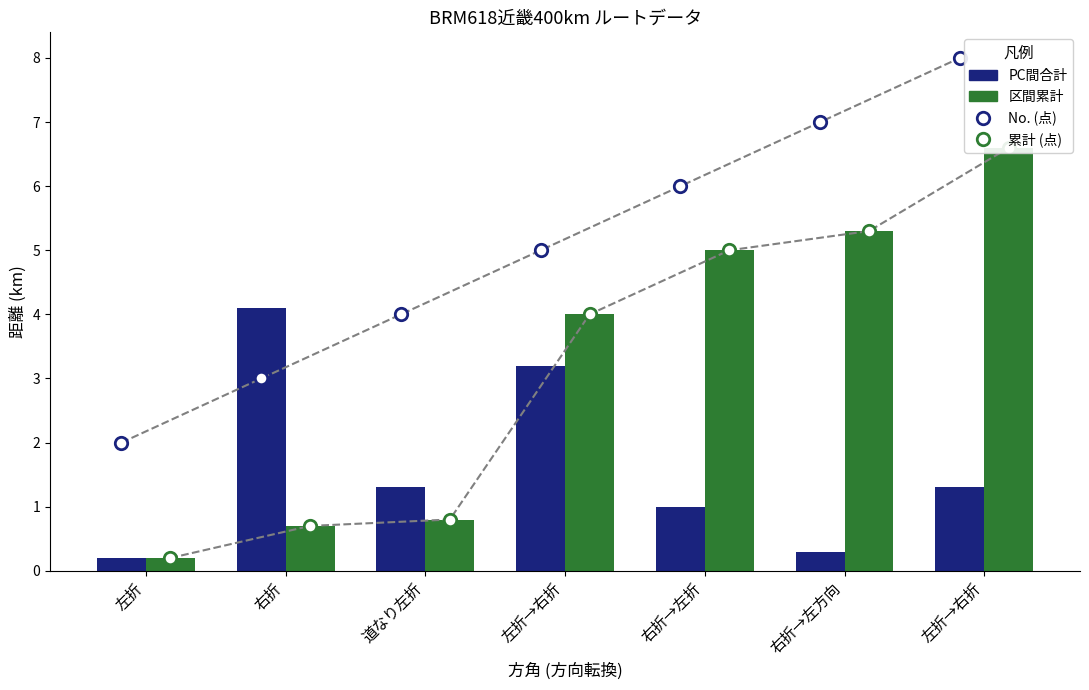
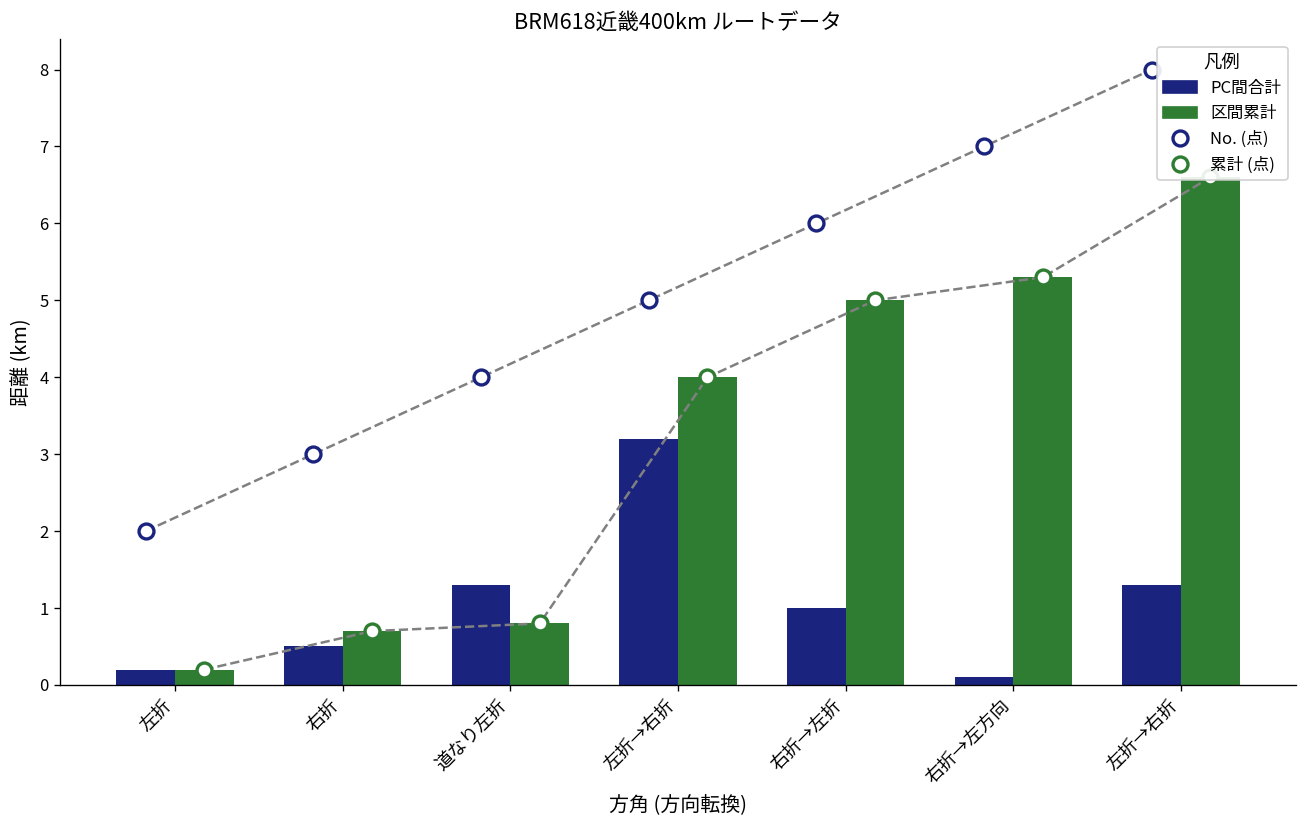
PC間合計, 右折: 4.1 -> 0.5
PC間合計, 右折→左方向: 0.3 -> 0.1
